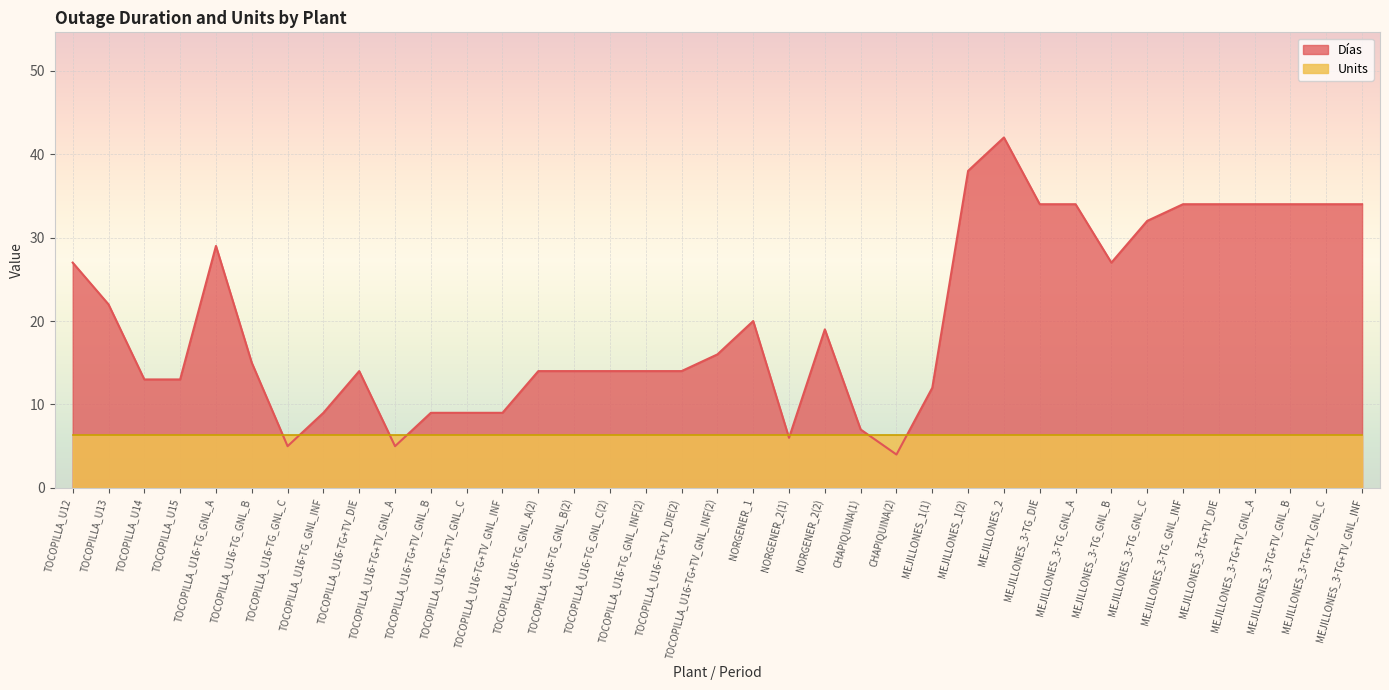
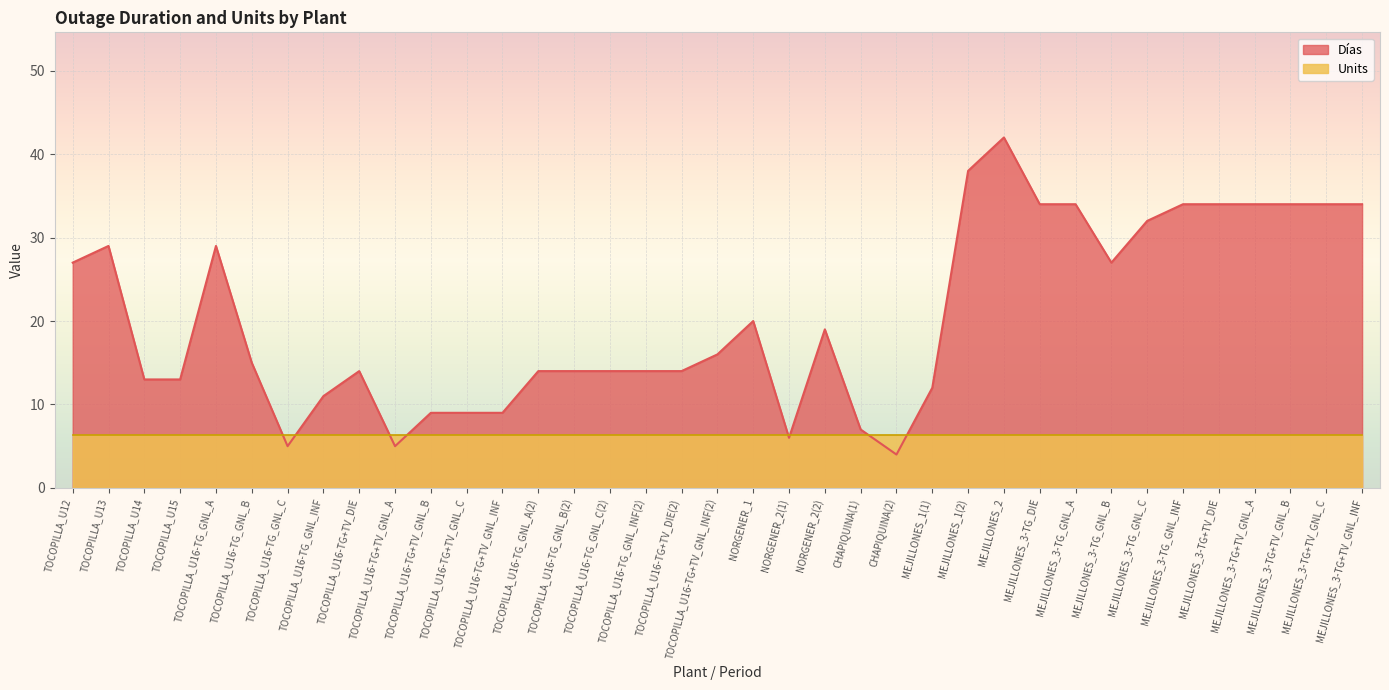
Días, TOCOPILLA_U13: 22 -> 29
Días, TOCOPILLA_U16-TG_GNL_INF: 9 -> 11
